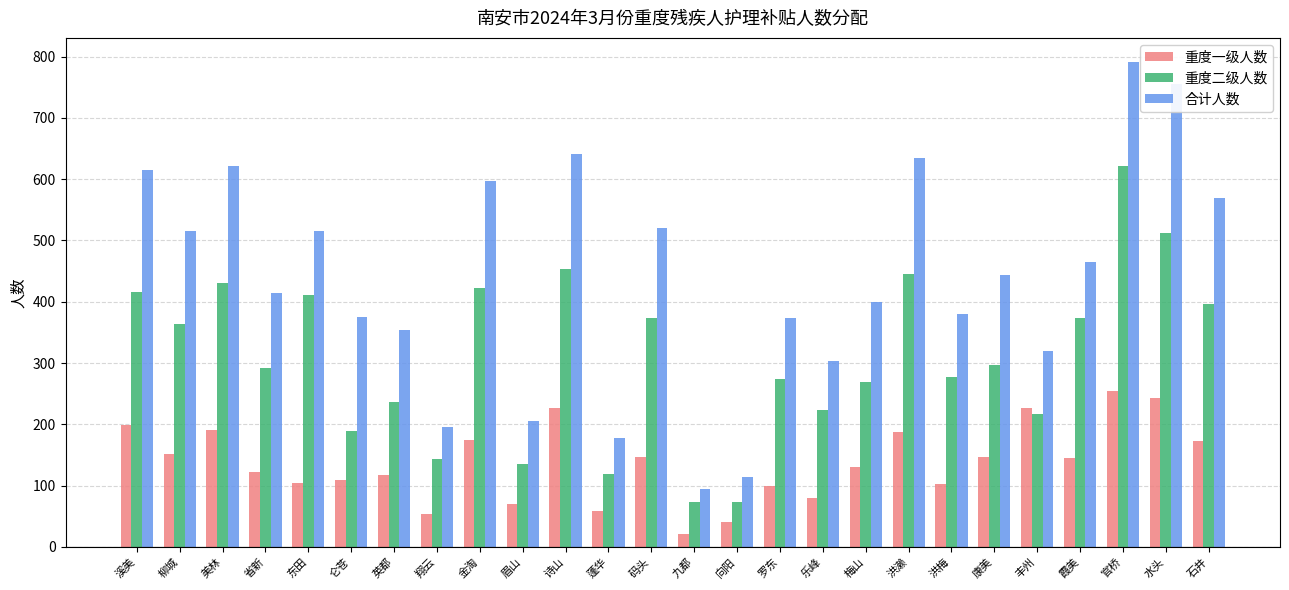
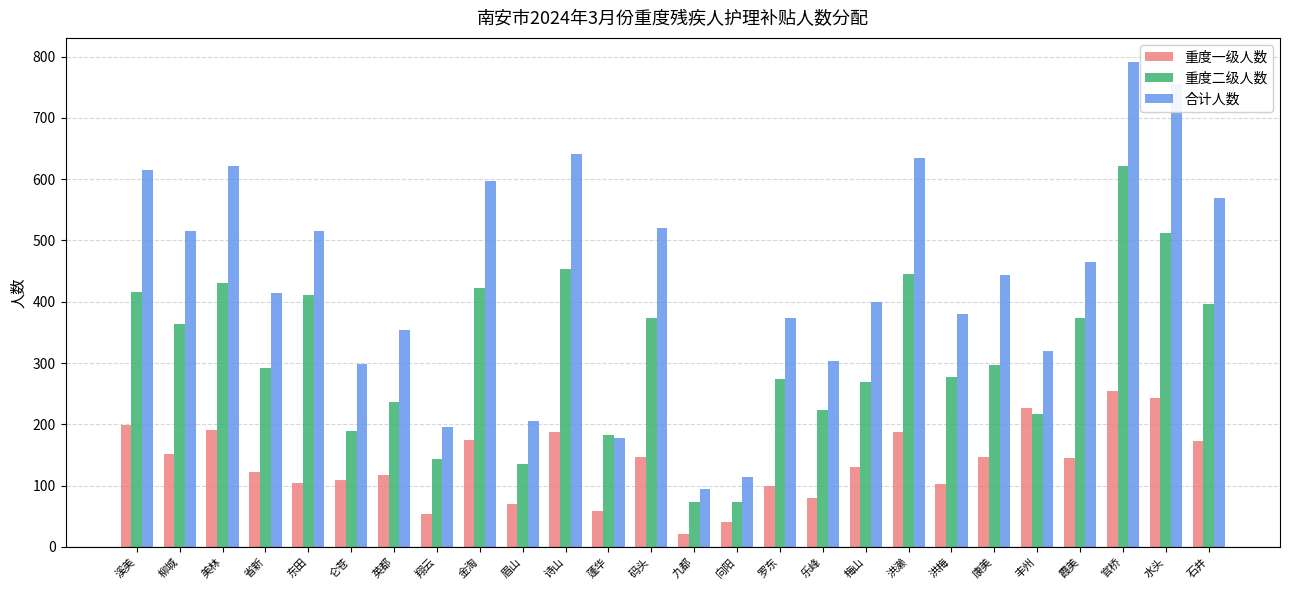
合计人数, 仑苍: 380 -> 300
重度一级人数, 诗山: 230 -> 190
重度二级人数, 蓬华: 120 -> 180
